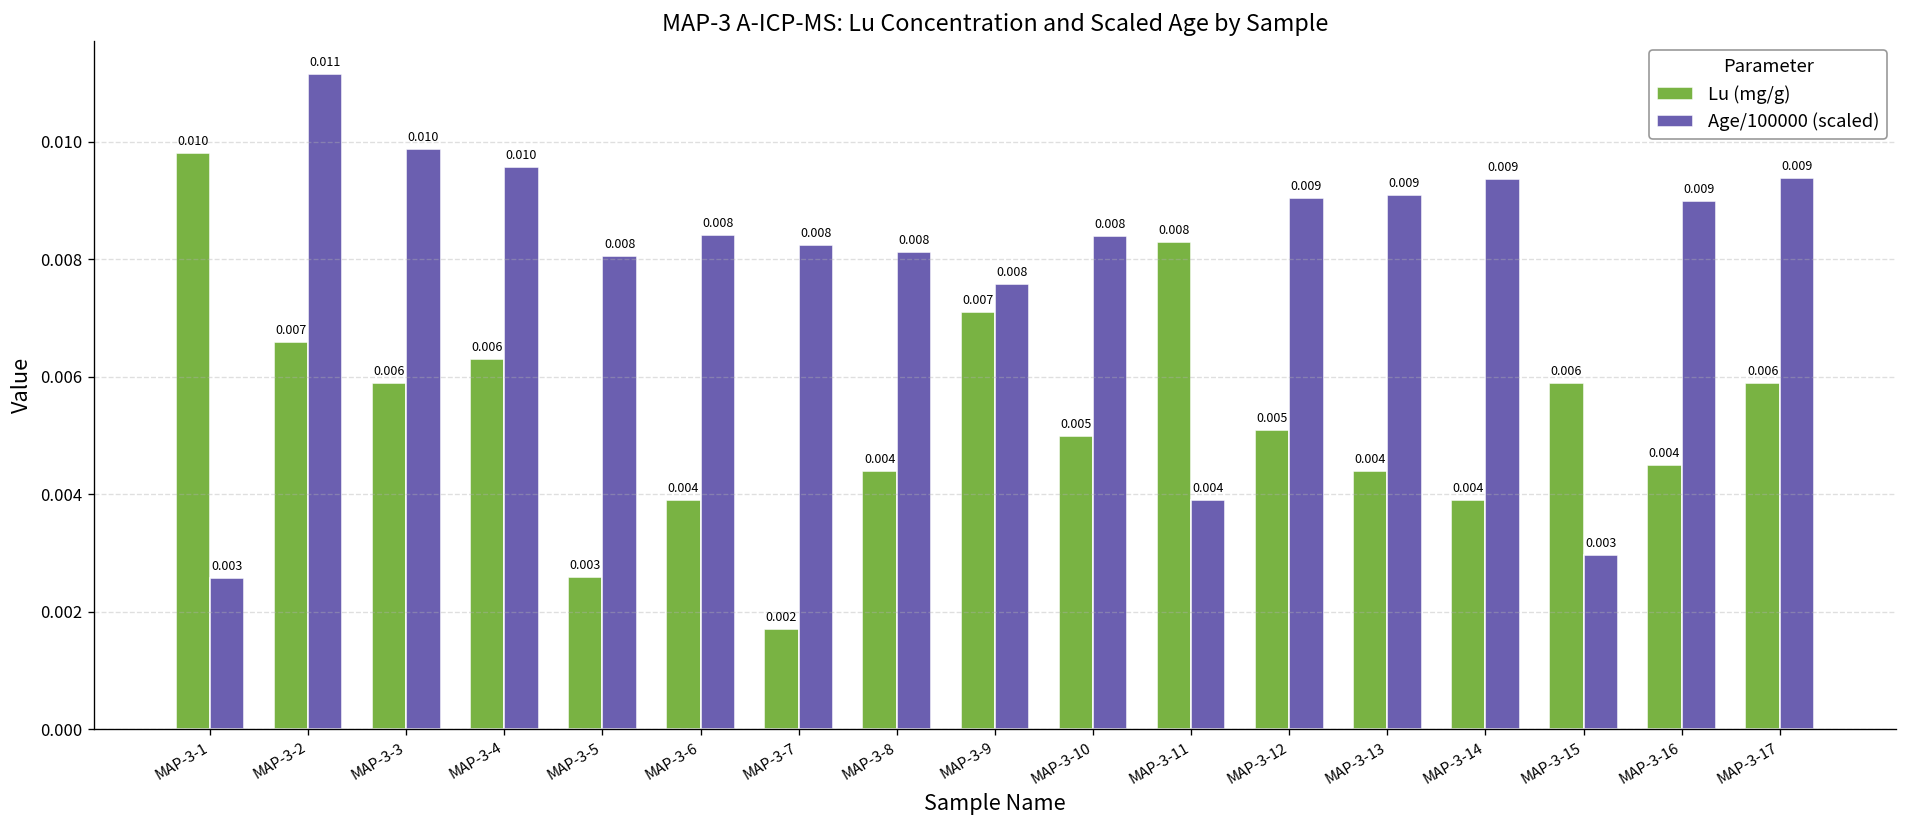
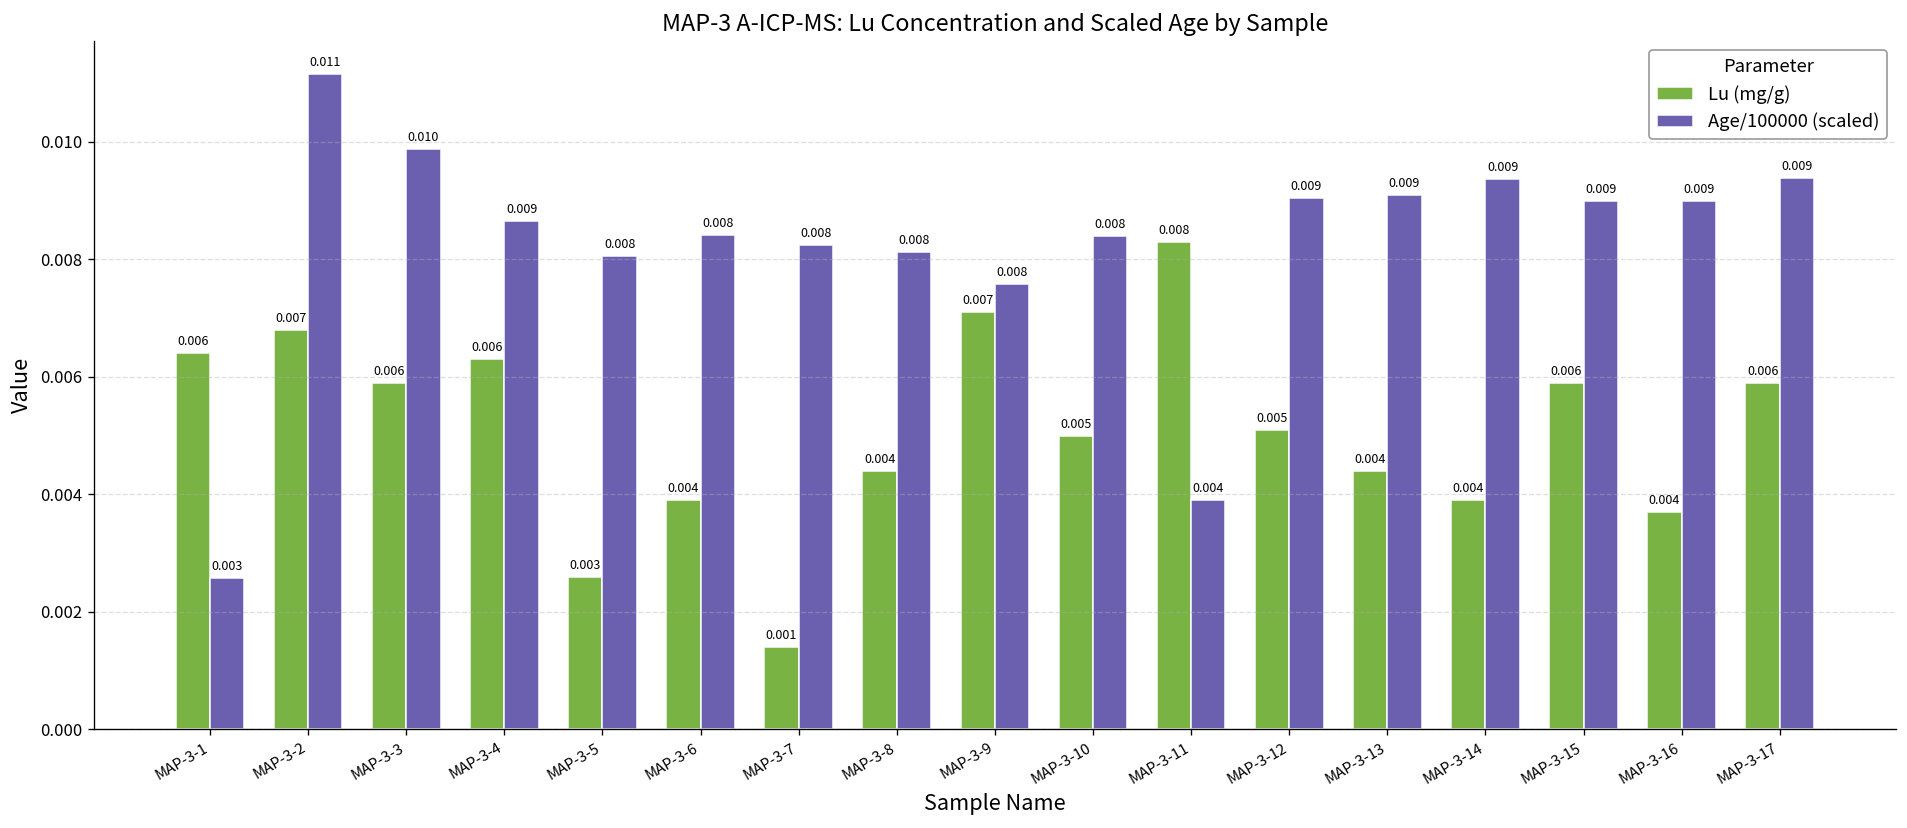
Lu (mg/g), MAP-3-1: 0.010 -> 0.006
Lu (mg/g), MAP-3-2: 0.0066 -> 0.0068
Age/100000 (scaled), MAP-3-4: 0.010 -> 0.009
Lu (mg/g), MAP-3-7: 0.002 -> 0.001
Age/100000 (scaled), MAP-3-15: 0.003 -> 0.009
Lu (mg/g), MAP-3-16: 0.0045 -> 0.0037
